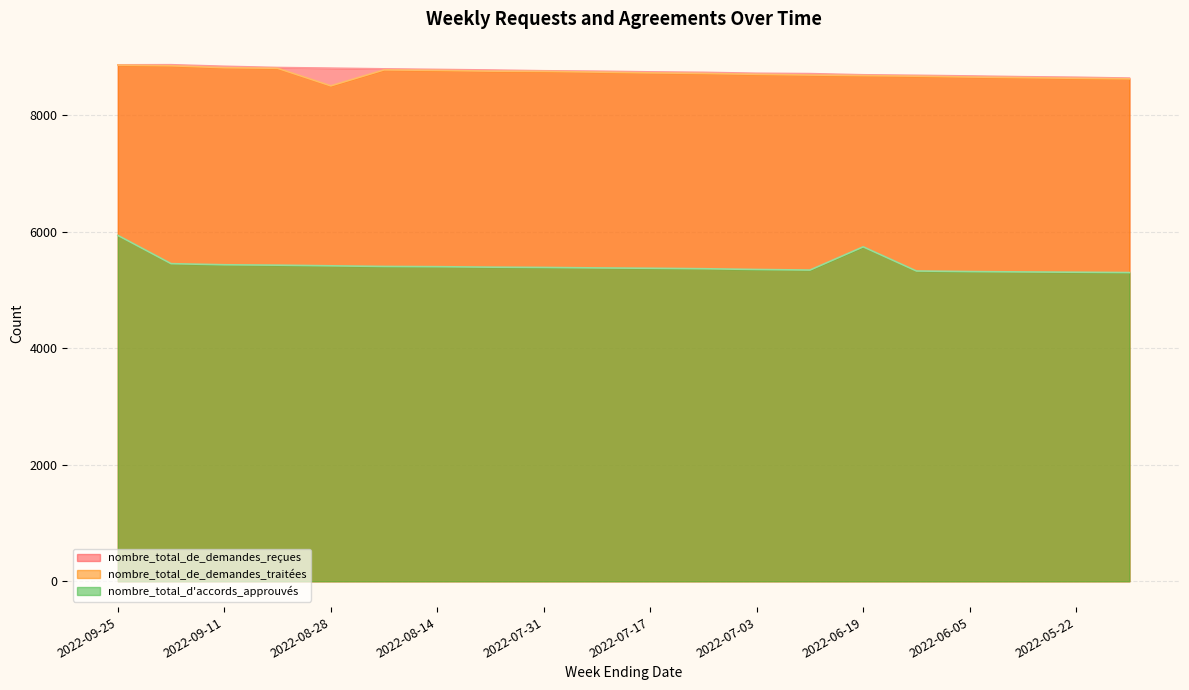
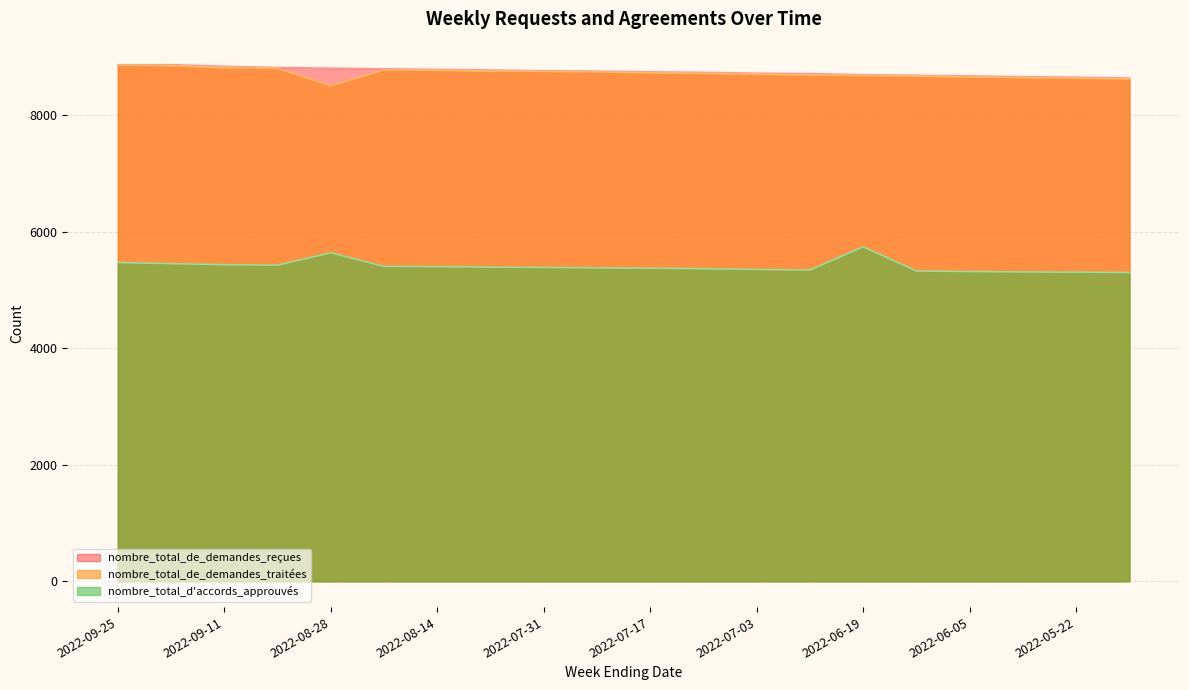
nombre_total_d'accords_approuvés, 2022-09-25: 5900 -> 5500
nombre_total_d'accords_approuvés, 2022-08-28: 5400 -> 5600
